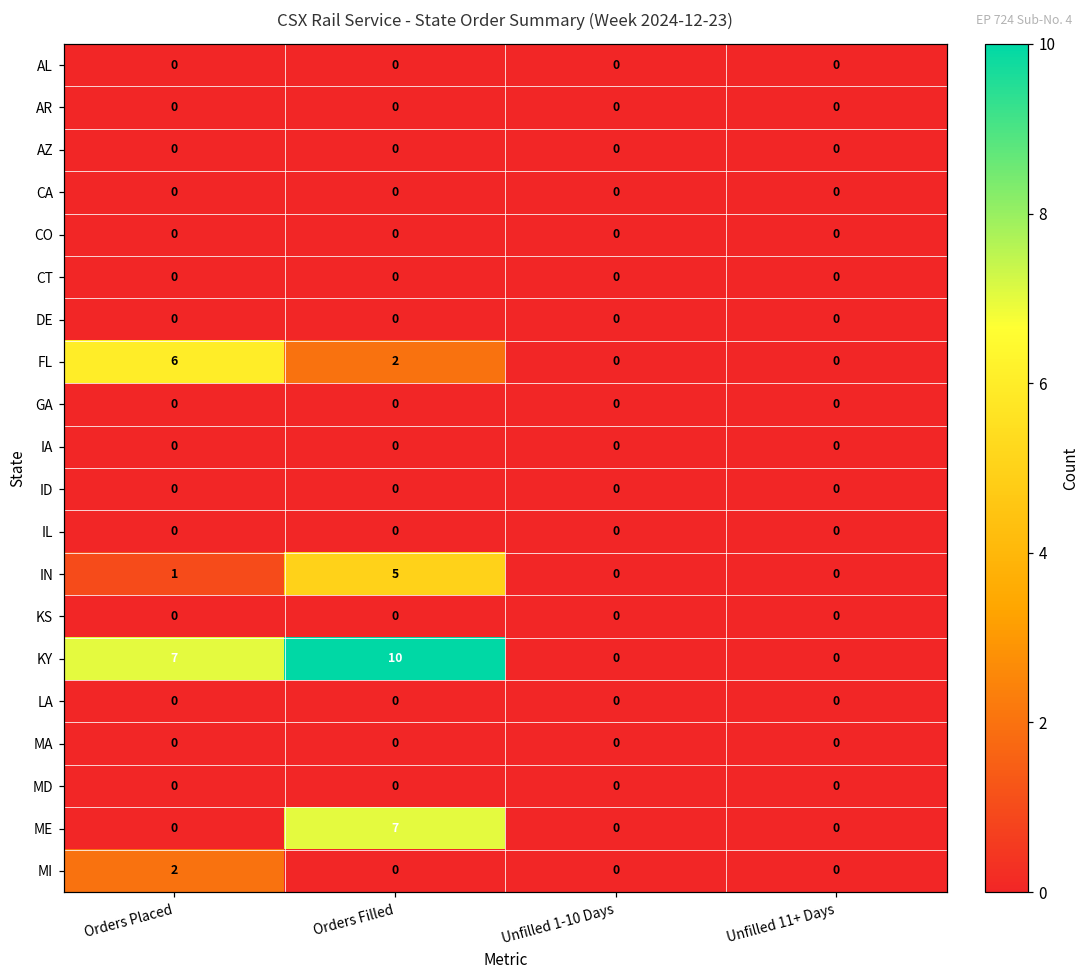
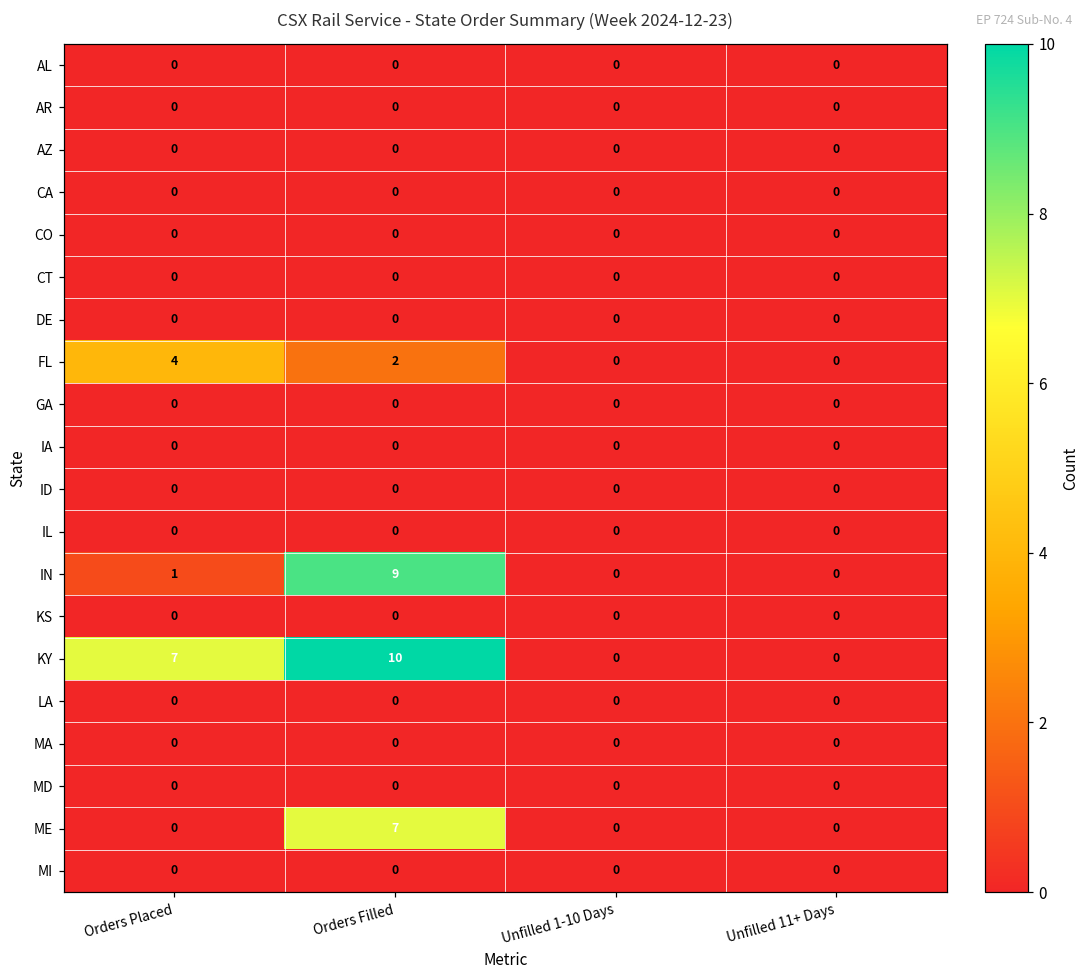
FL, Orders Placed: 6 -> 4
IN, Orders Filled: 5 -> 9
MI, Orders Placed: 2 -> 0
